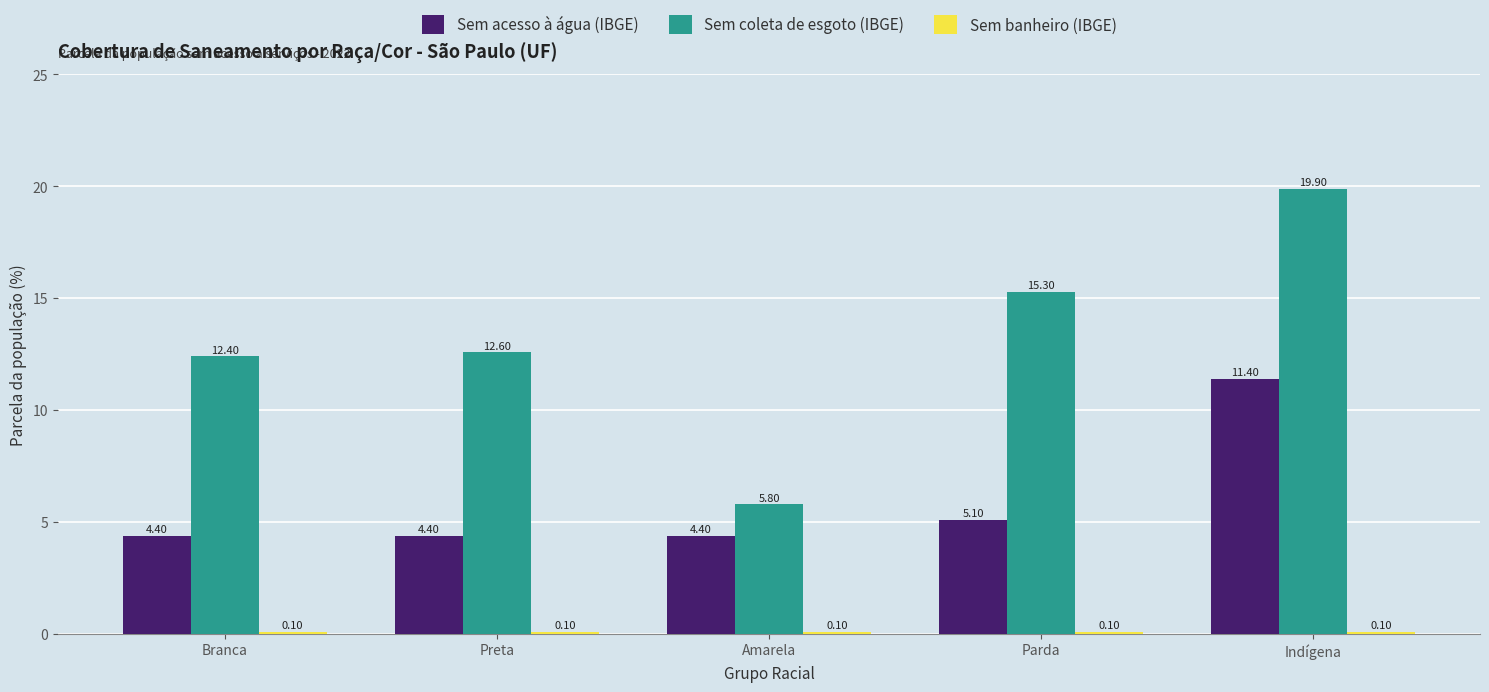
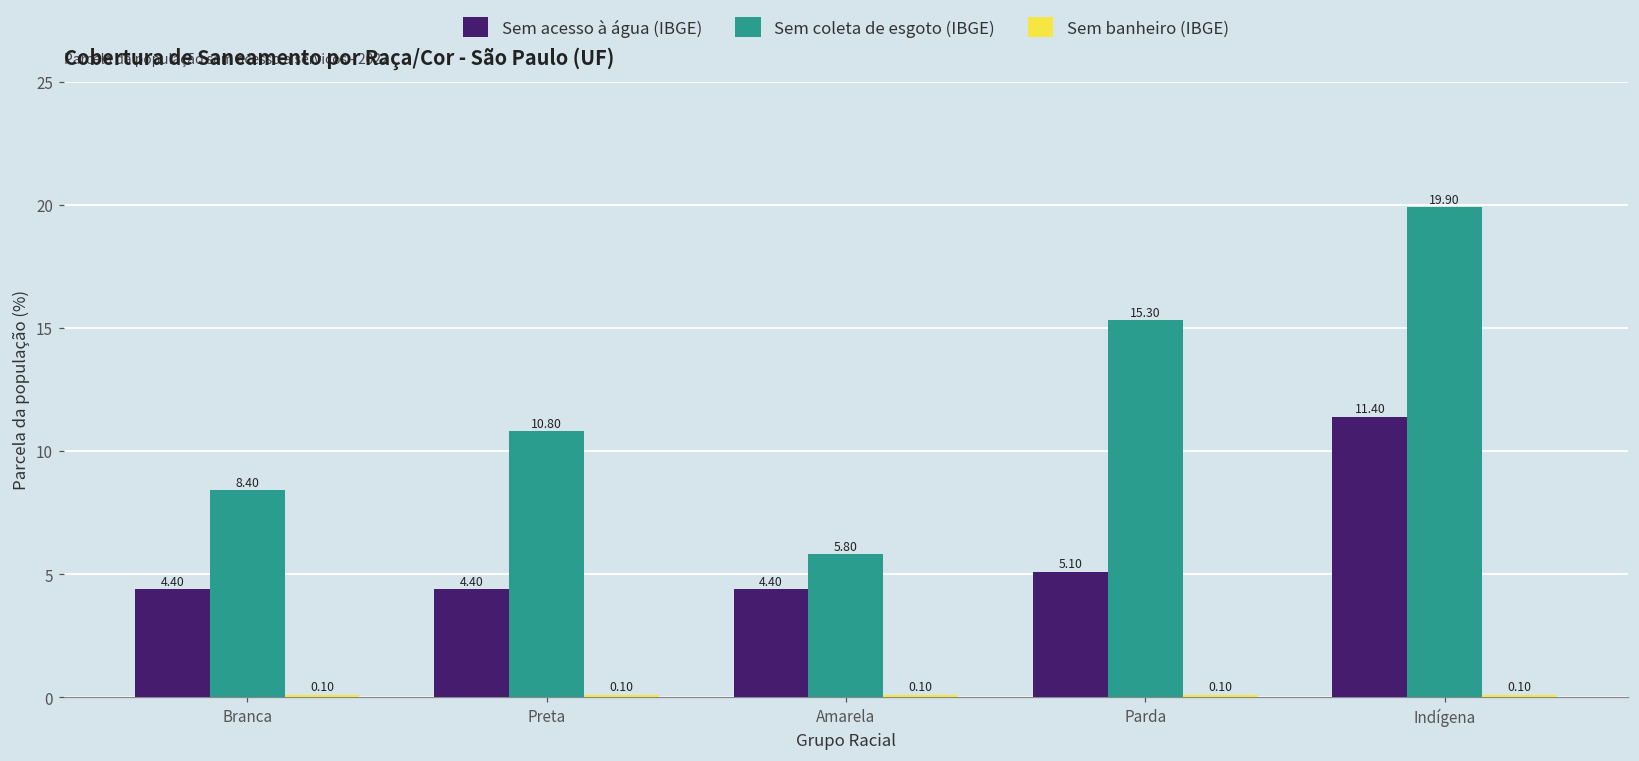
Sem coleta de esgoto (IBGE), Branca: 12.40 -> 8.40
Sem coleta de esgoto (IBGE), Preta: 12.60 -> 10.80
